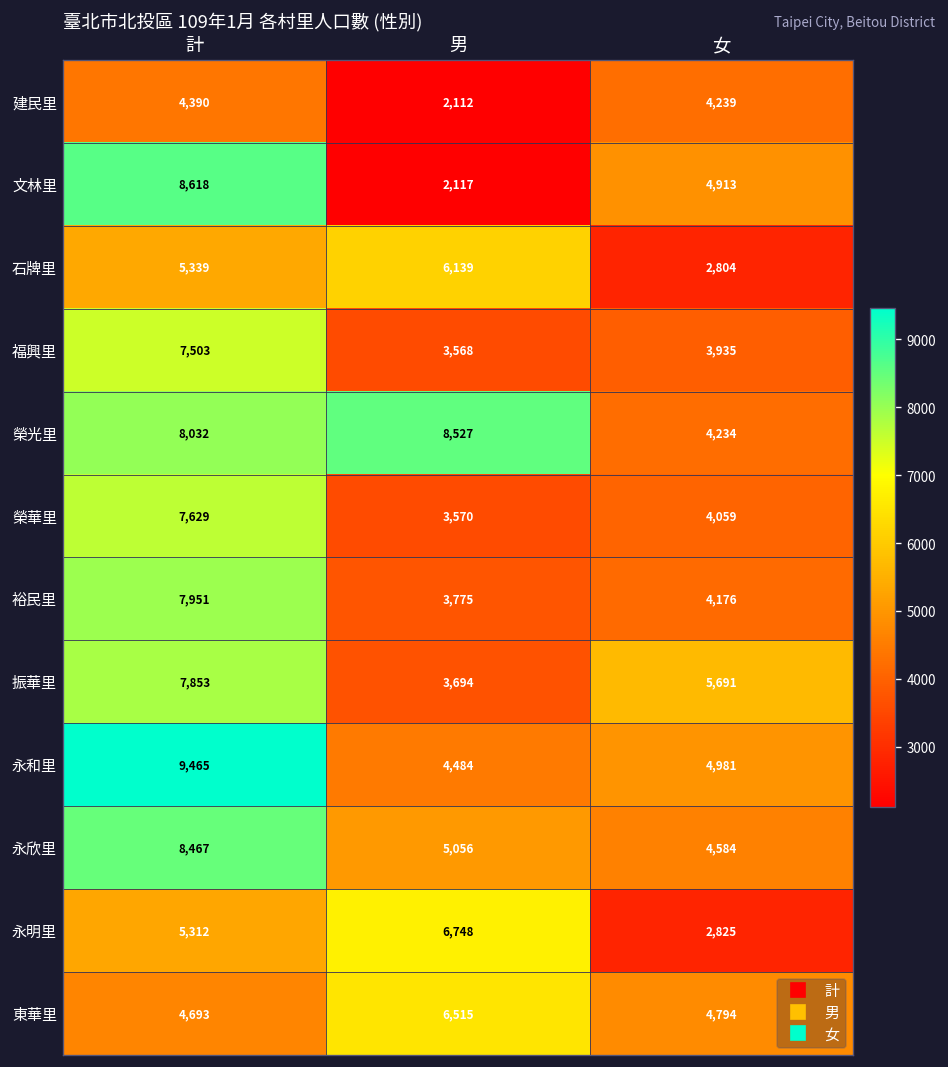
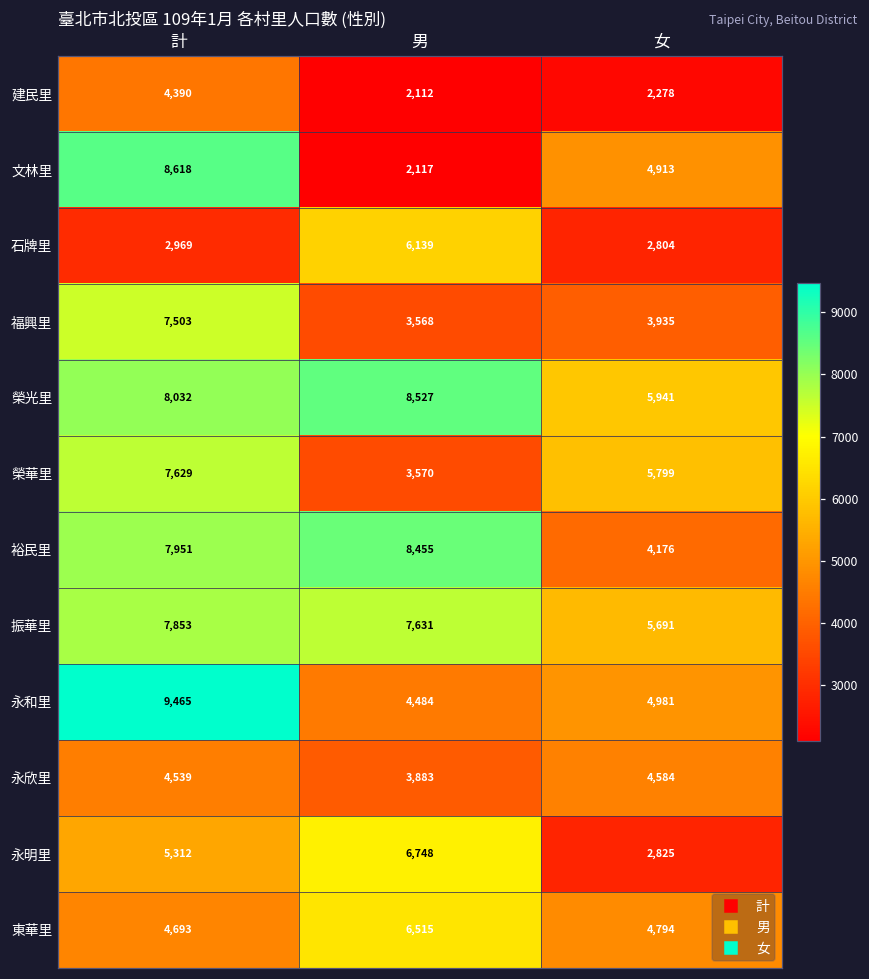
建民里, 女: 4,239 -> 2,278
石牌里, 計: 5,339 -> 2,969
榮光里, 女: 4,234 -> 5,941
榮華里, 女: 4,059 -> 5,799
裕民里, 男: 3,775 -> 8,455
振華里, 男: 3,694 -> 7,631
永欣里, 計: 8,467 -> 4,539
永欣里, 男: 5,056 -> 3,883
